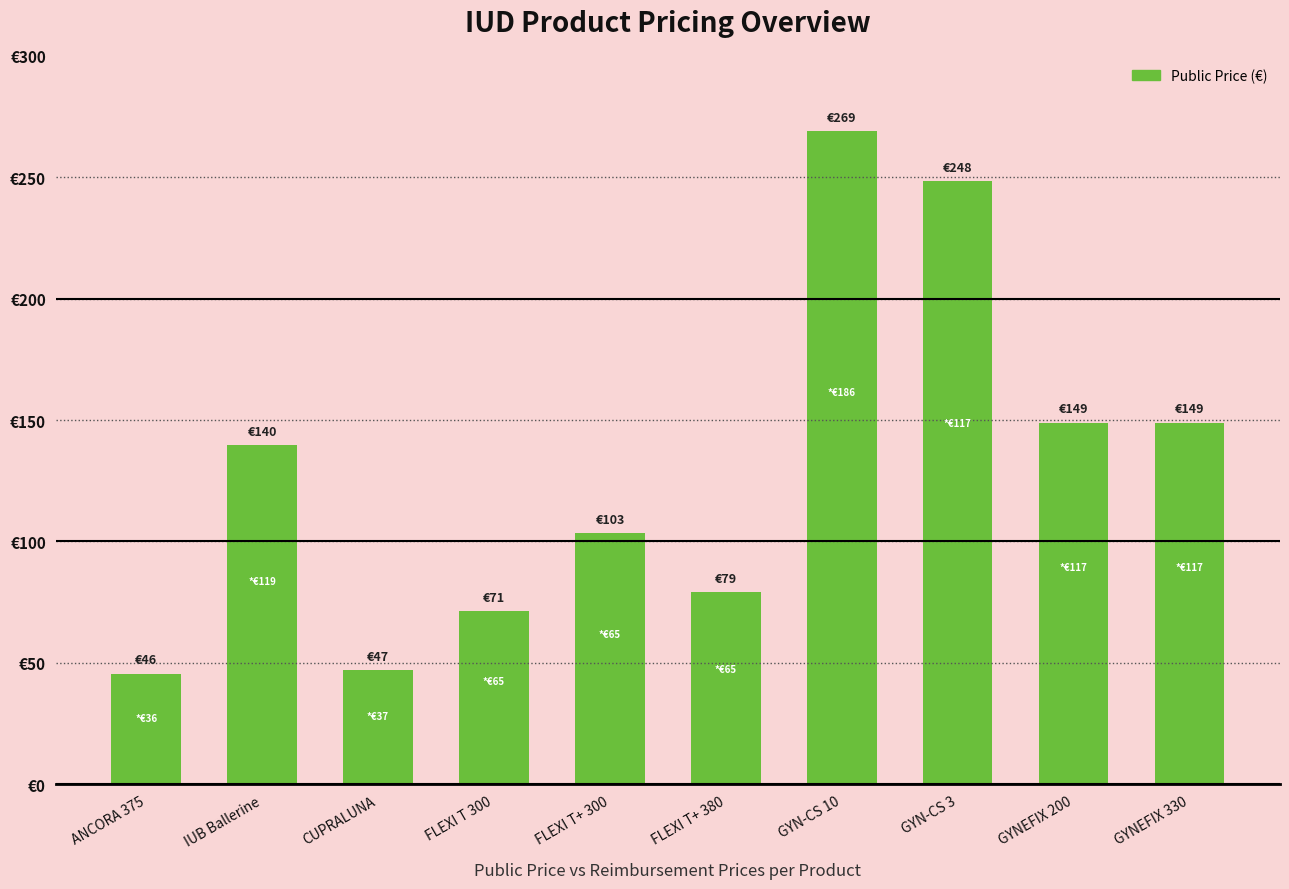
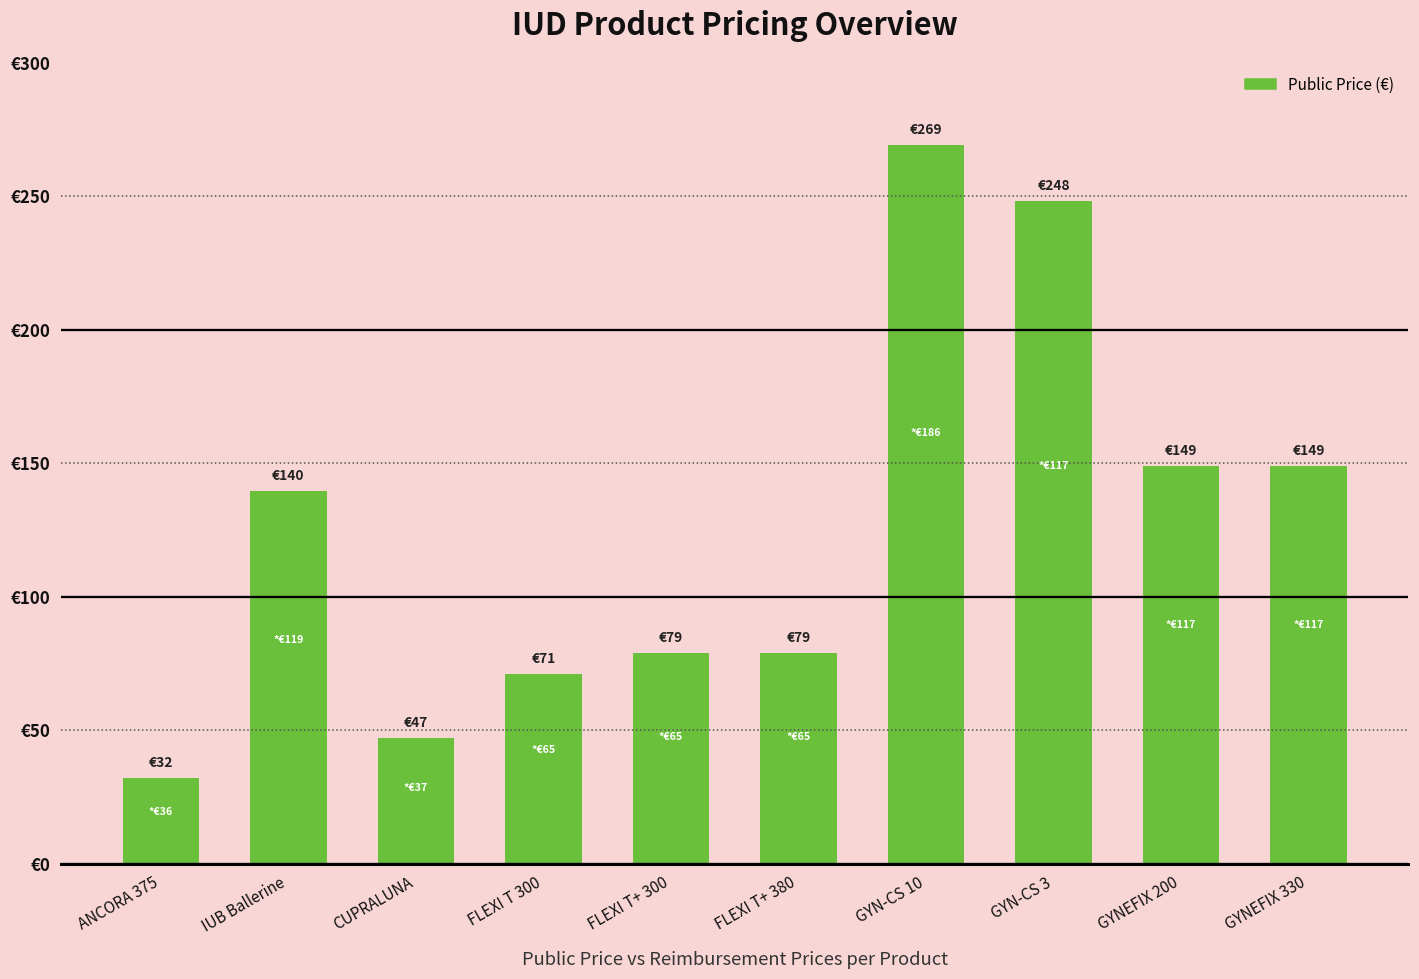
ANCORA 375: €46 -> €32
FLEXI T+ 300: €103 -> €79
